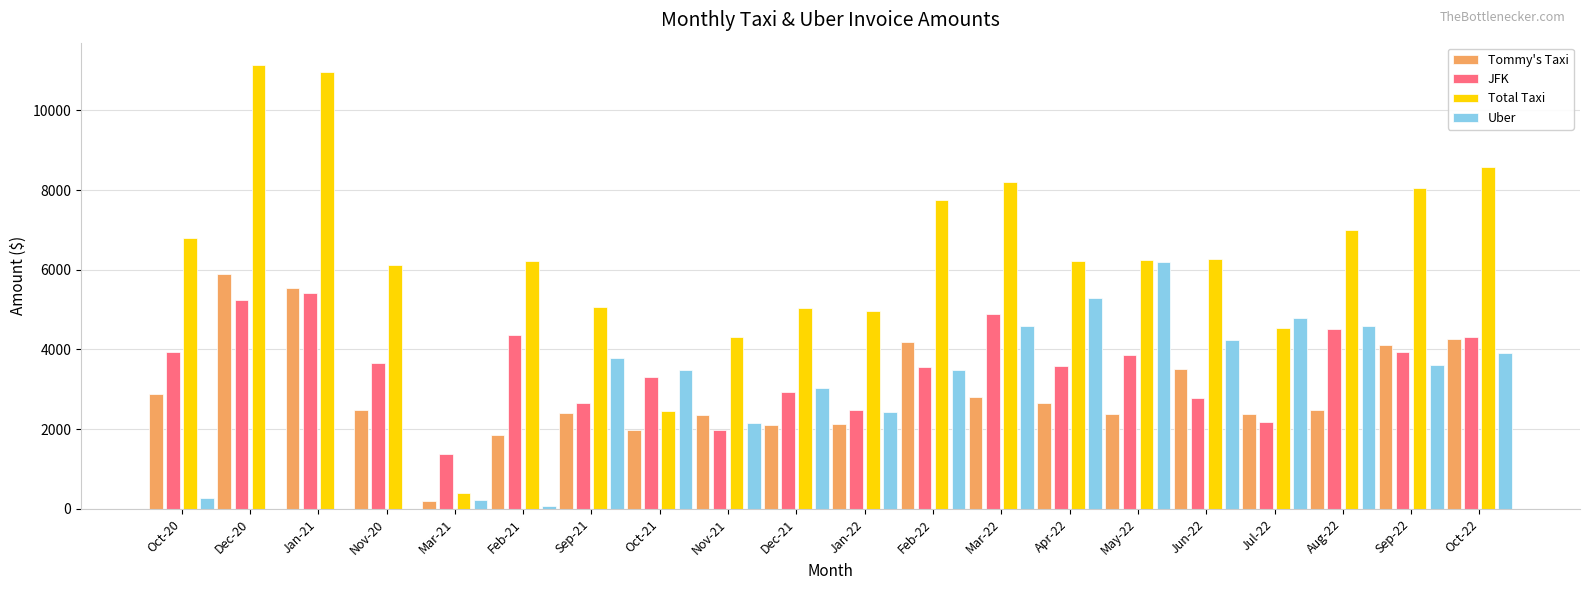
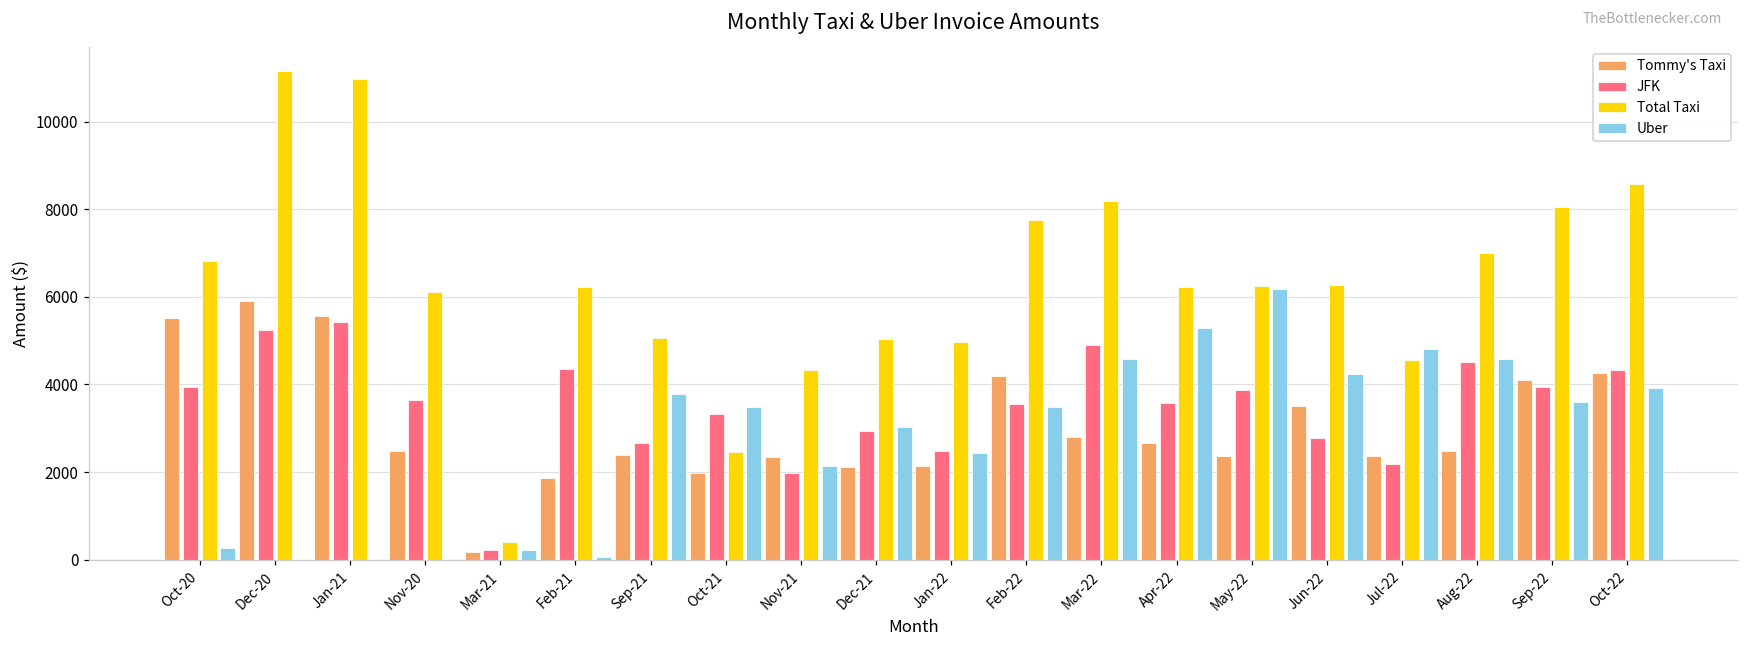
Tommy's Taxi, Oct-20: 2900 -> 5500
JFK, Mar-21: 1400 -> 200
